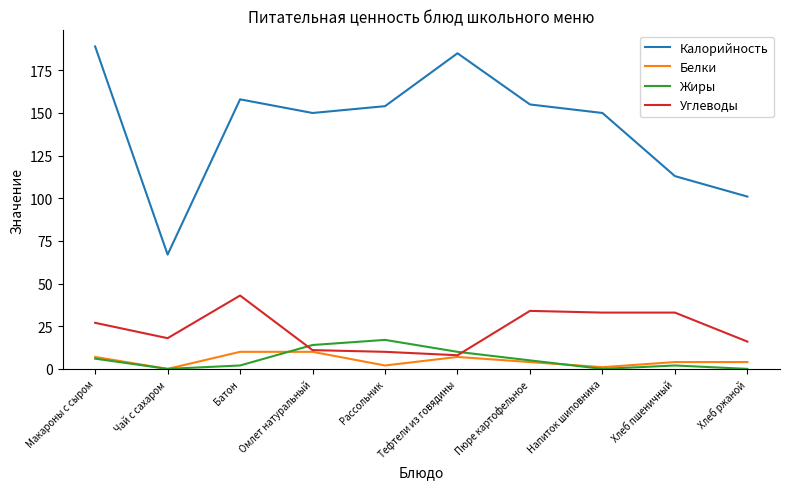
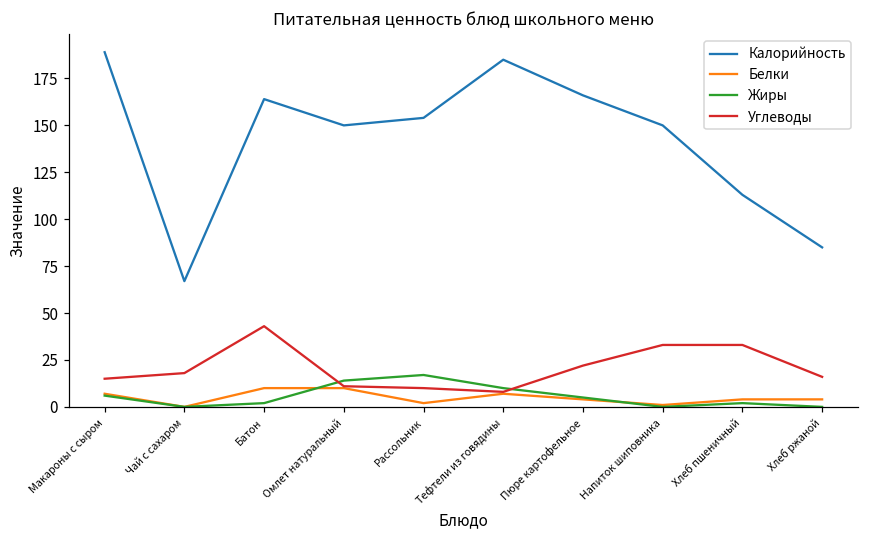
Углеводы, Макароны с сыром: 27 -> 15
Калорийность, Батон: 158 -> 164
Калорийность, Пюре картофельное: 155 -> 166
Углеводы, Пюре картофельное: 34 -> 22
Калорийность, Хлеб ржаной: 101 -> 85
